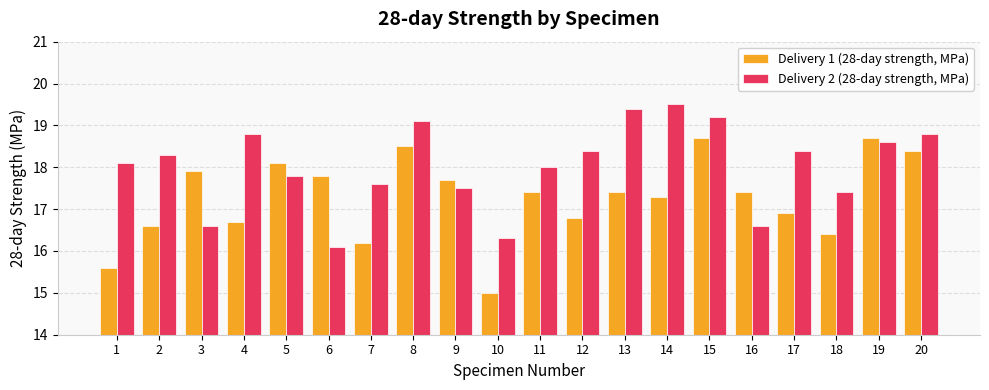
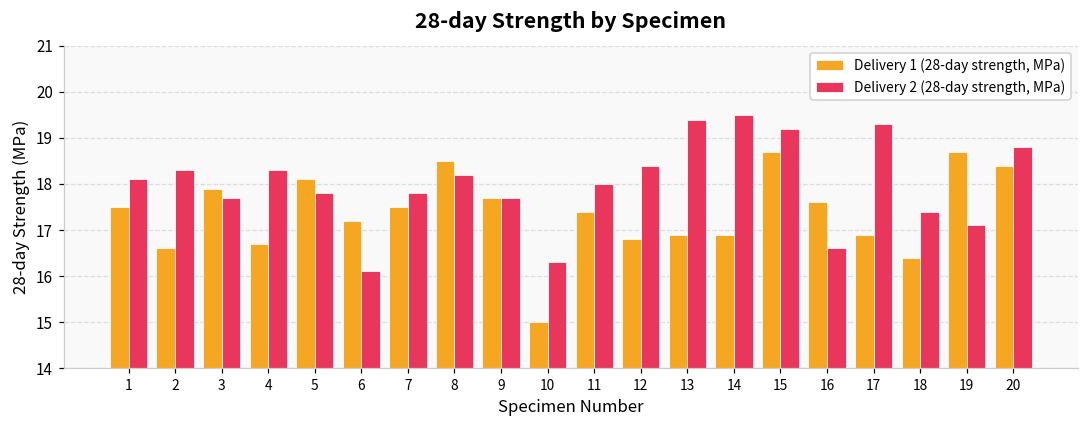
Delivery 1 (28-day strength, MPa), 1: 15.6 -> 17.5
Delivery 2 (28-day strength, MPa), 3: 16.6 -> 17.7
Delivery 2 (28-day strength, MPa), 4: 18.8 -> 18.3
Delivery 1 (28-day strength, MPa), 6: 17.8 -> 17.2
Delivery 1 (28-day strength, MPa), 7: 16.2 -> 17.5
Delivery 2 (28-day strength, MPa), 7: 17.6 -> 17.8
Delivery 2 (28-day strength, MPa), 8: 19.1 -> 18.2
Delivery 2 (28-day strength, MPa), 9: 17.5 -> 17.7
Delivery 1 (28-day strength, MPa), 13: 17.4 -> 16.9
Delivery 1 (28-day strength, MPa), 14: 17.3 -> 16.9
Delivery 1 (28-day strength, MPa), 16: 17.4 -> 17.6
Delivery 2 (28-day strength, MPa), 17: 18.4 -> 19.3
Delivery 2 (28-day strength, MPa), 19: 18.6 -> 17.1
